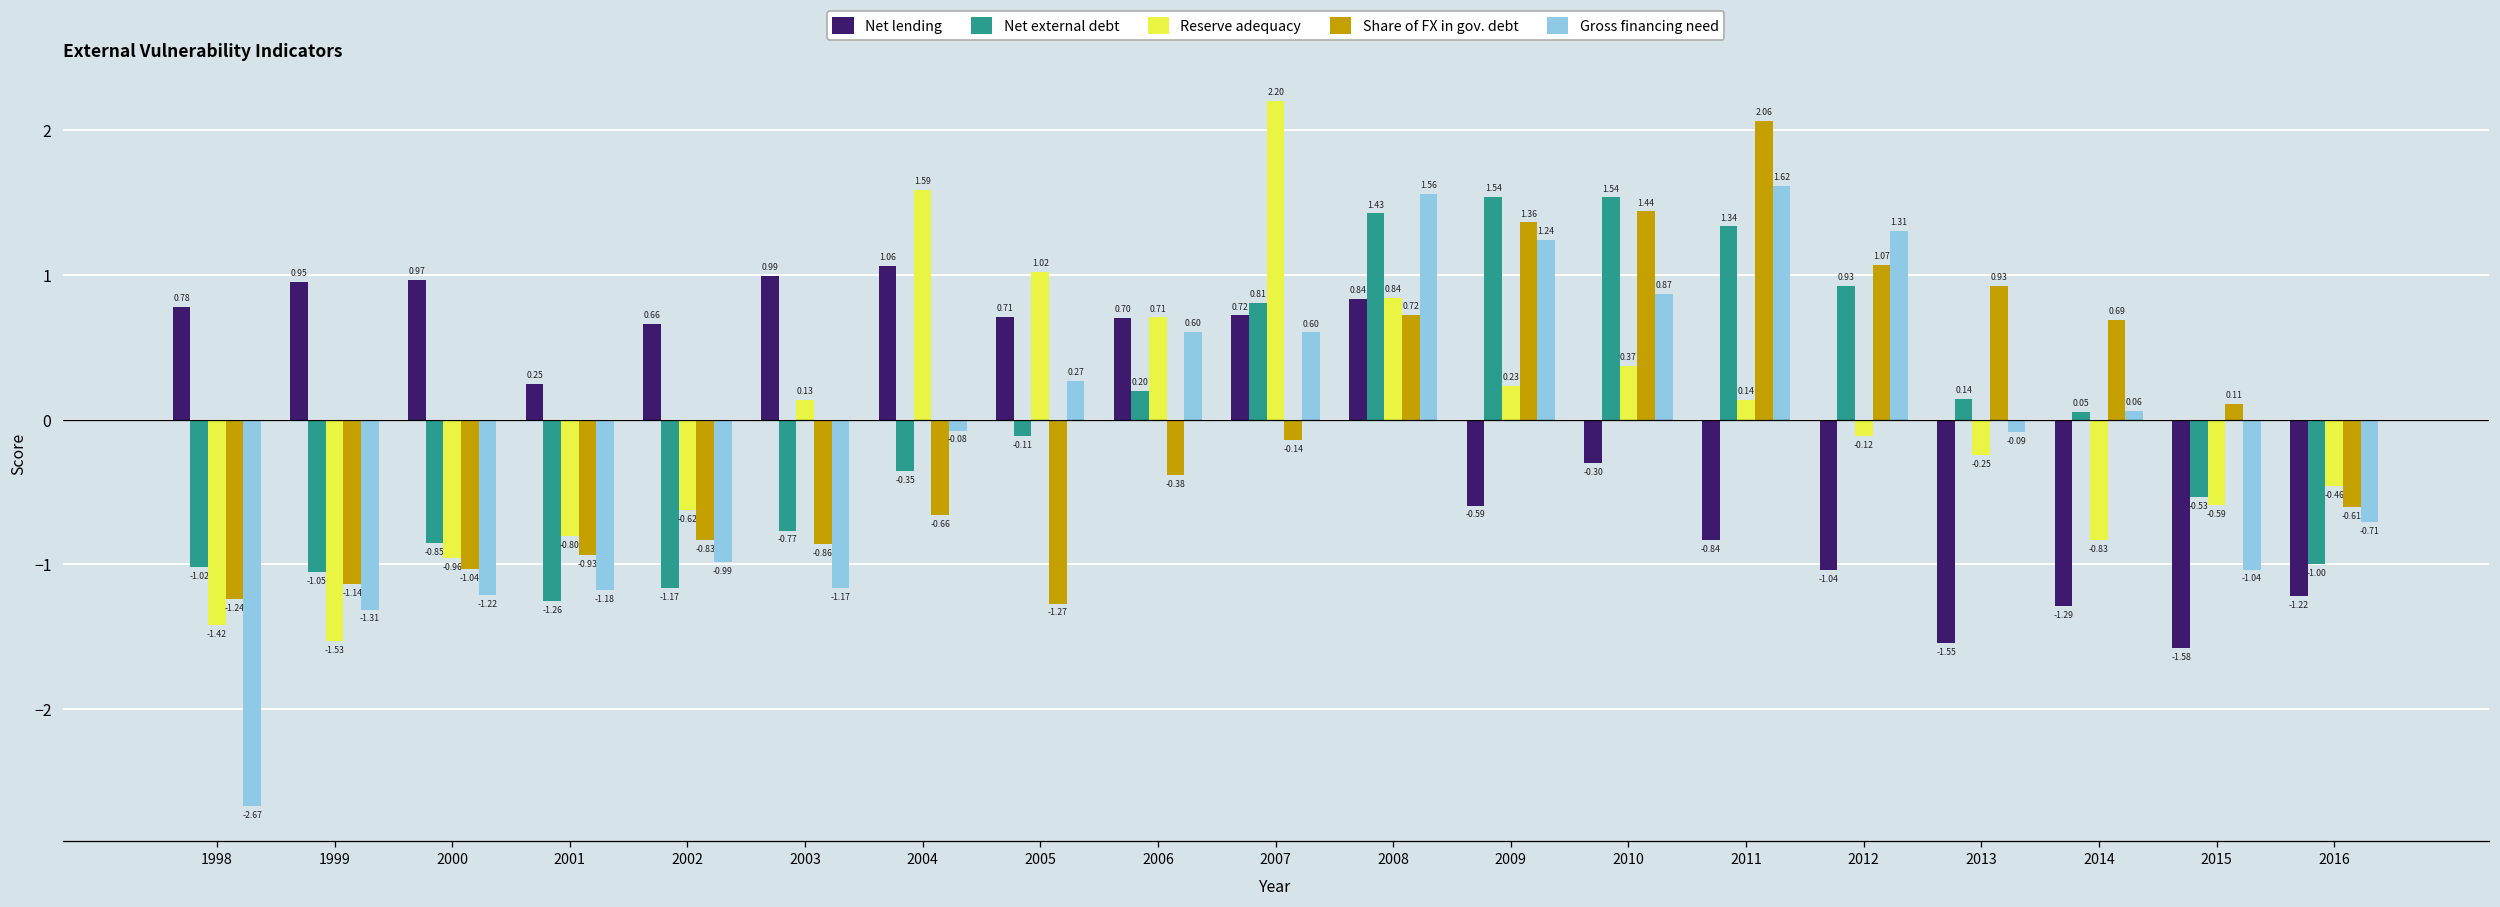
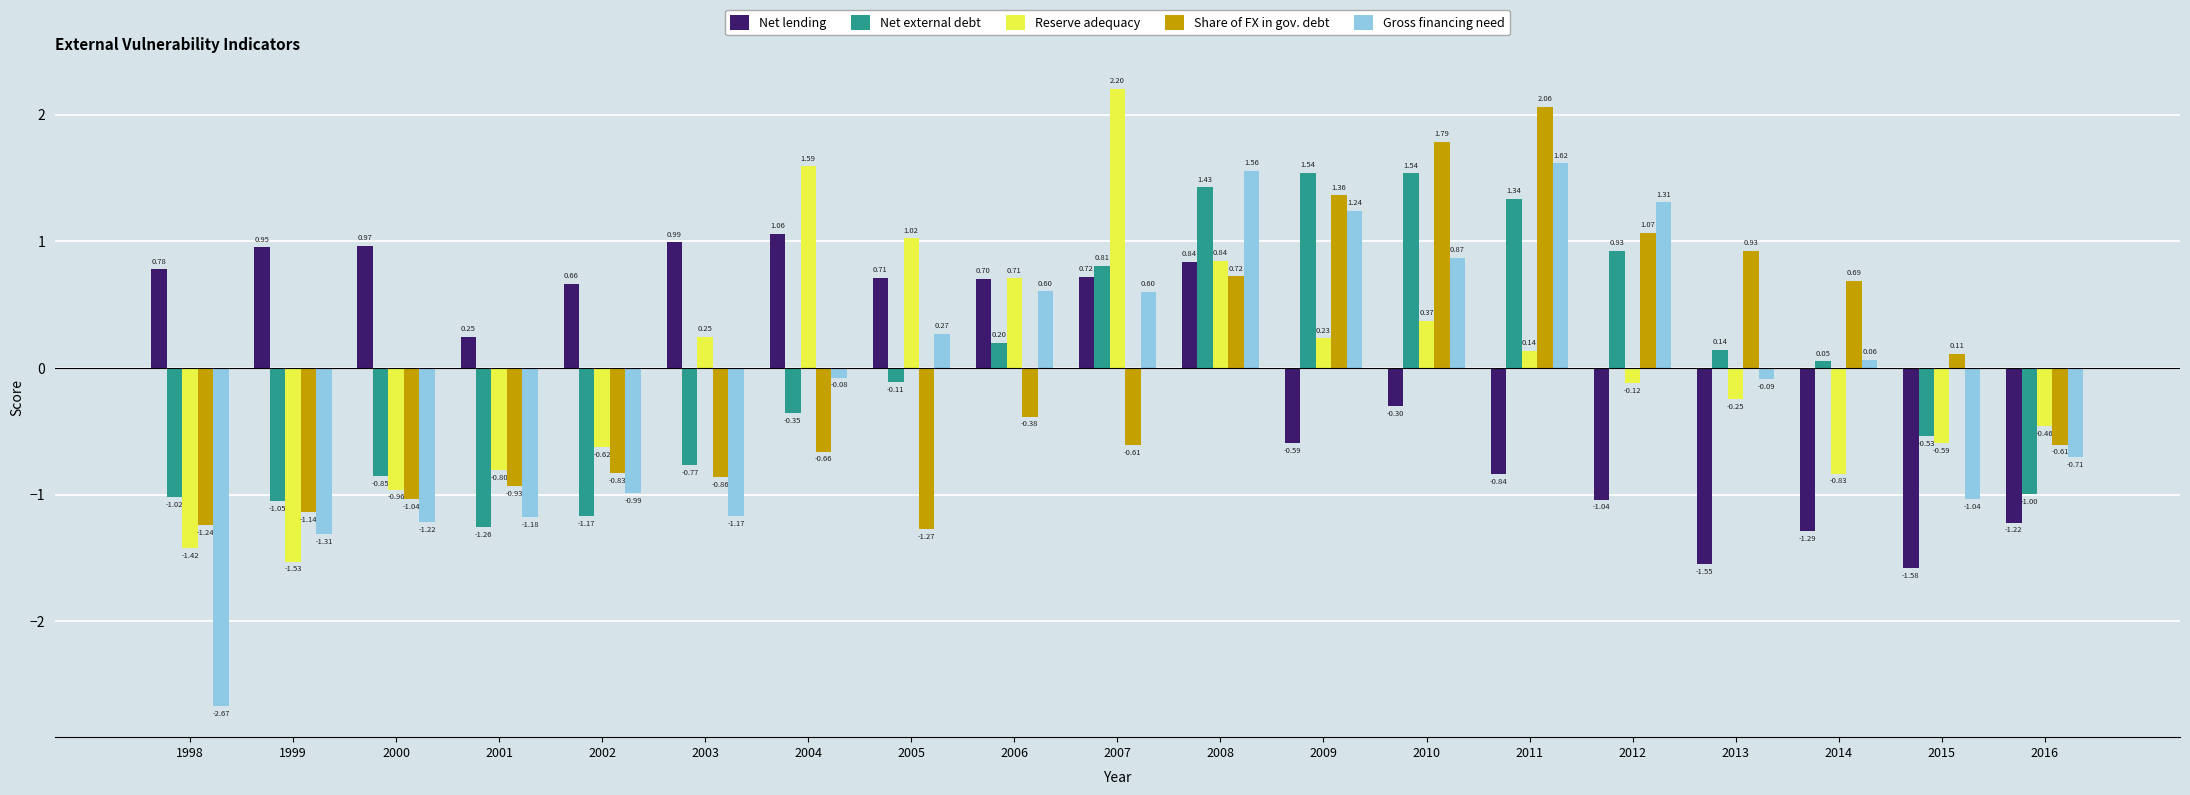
Reserve adequacy, 2003: 0.13 -> 0.25
Share of FX in gov. debt, 2007: -0.14 -> -0.61
Share of FX in gov. debt, 2010: 1.44 -> 1.79
